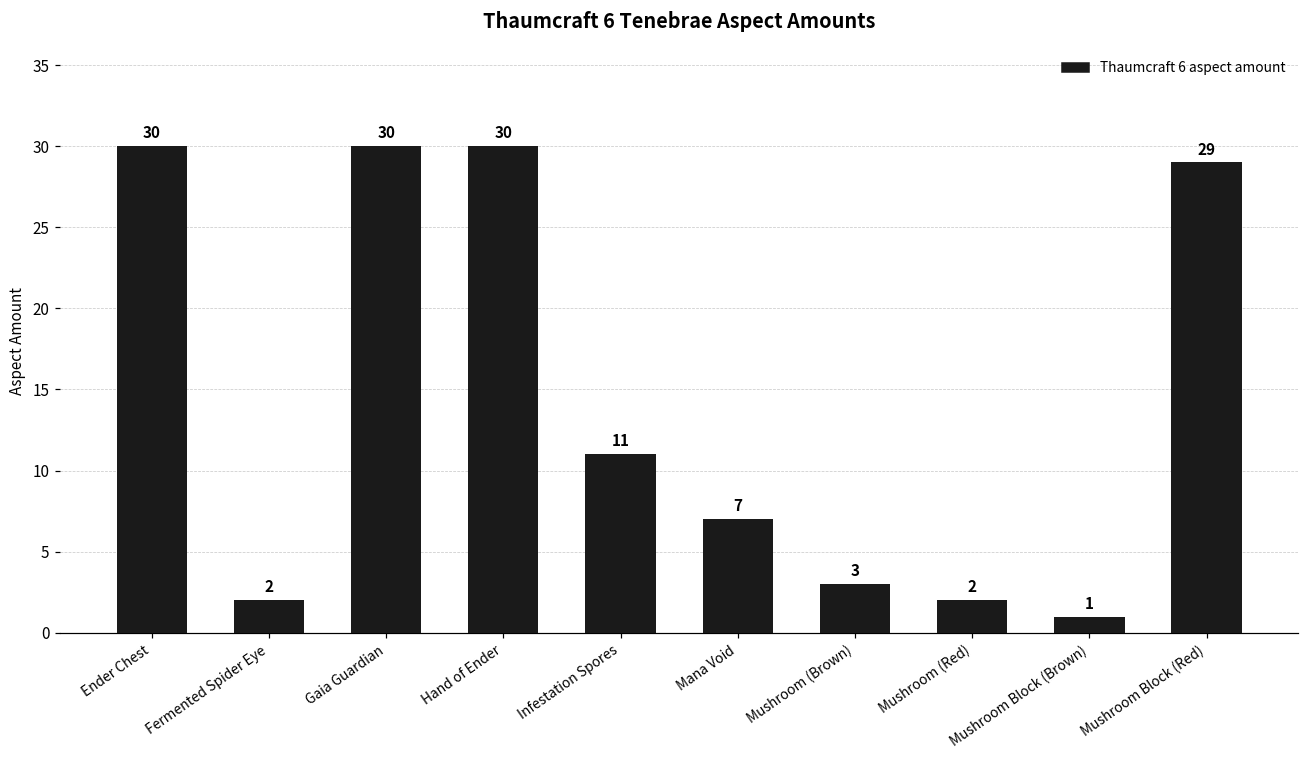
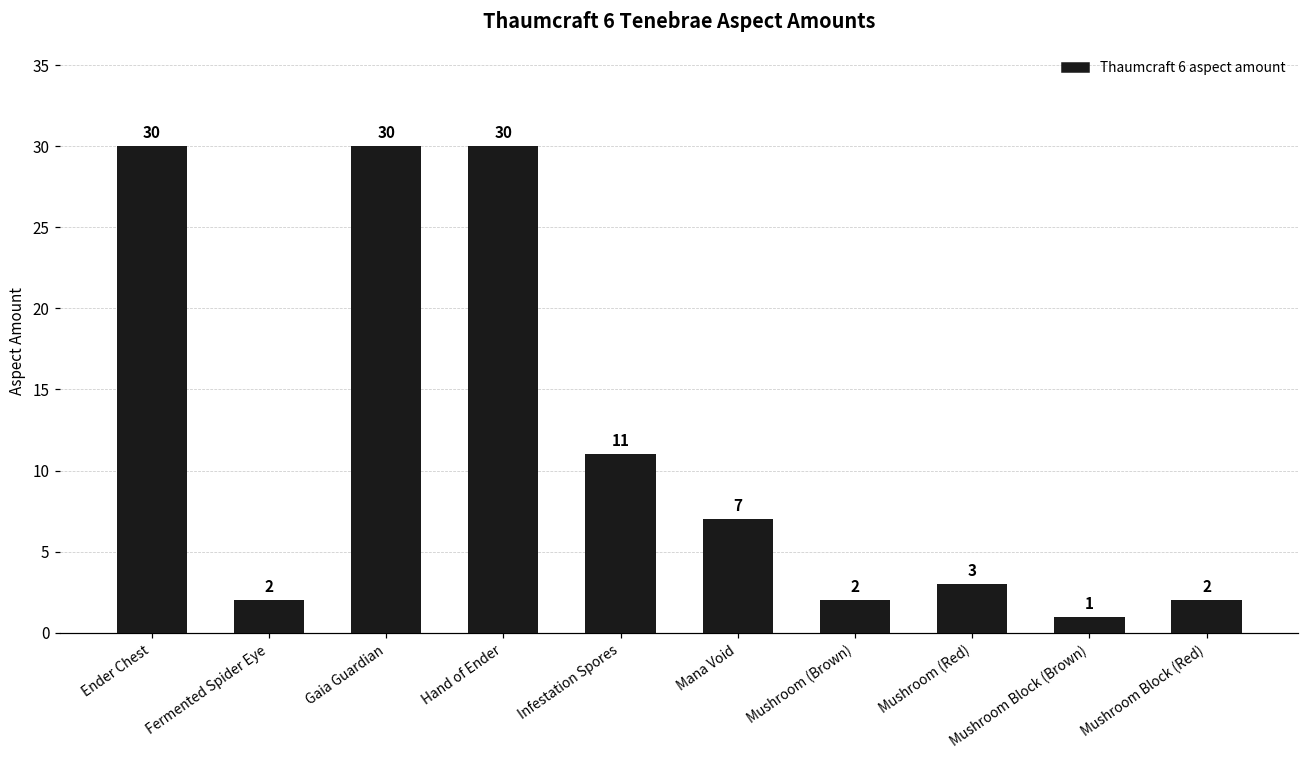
Mushroom (Brown): 3 -> 2
Mushroom (Red): 2 -> 3
Mushroom Block (Red): 29 -> 2
